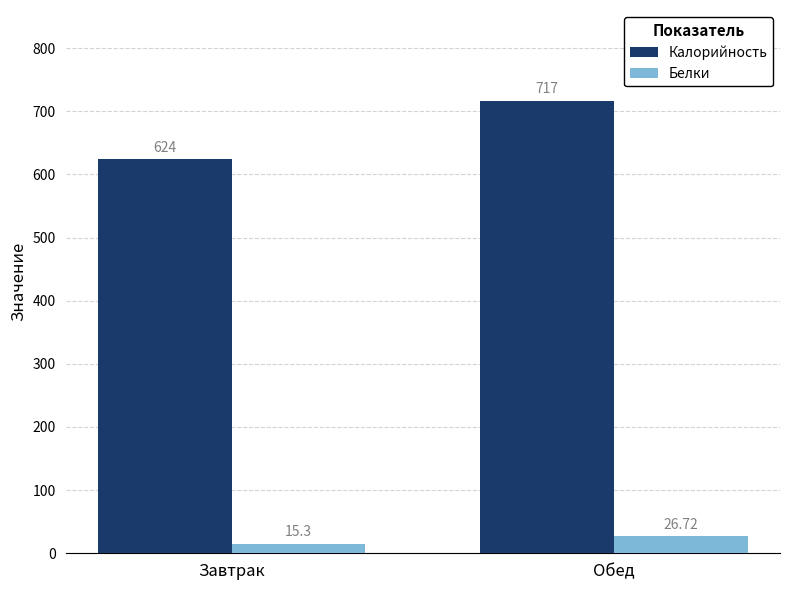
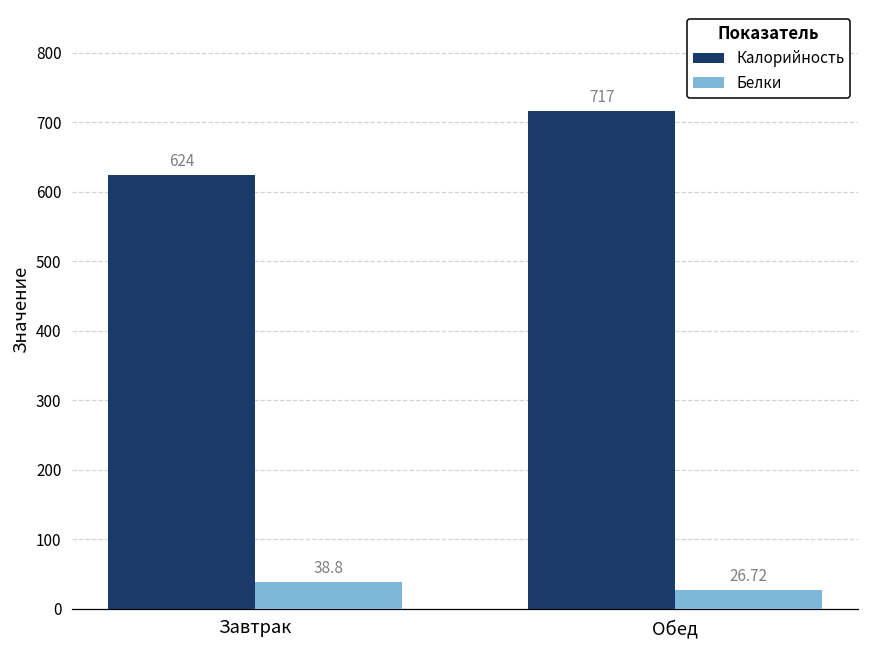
Белки, Завтрак: 15.3 -> 38.8
